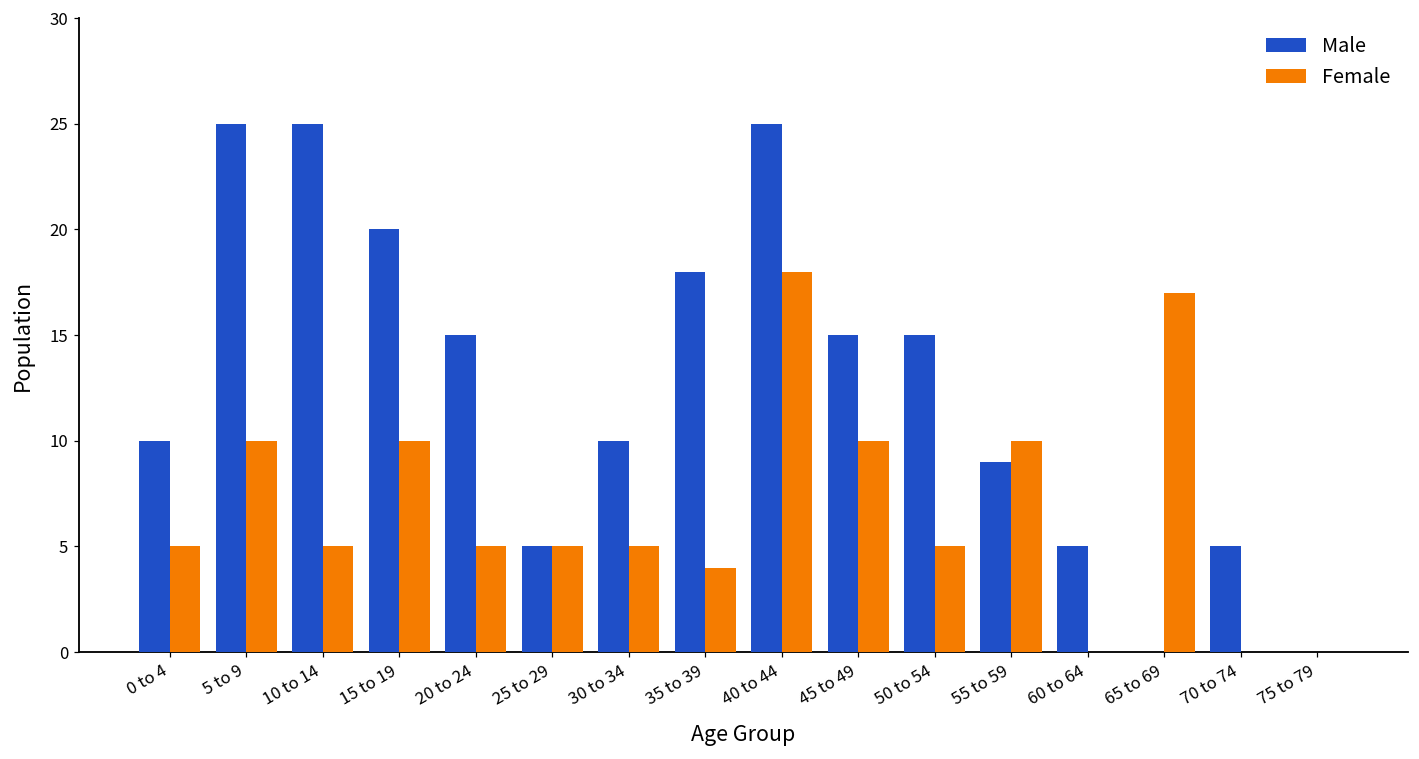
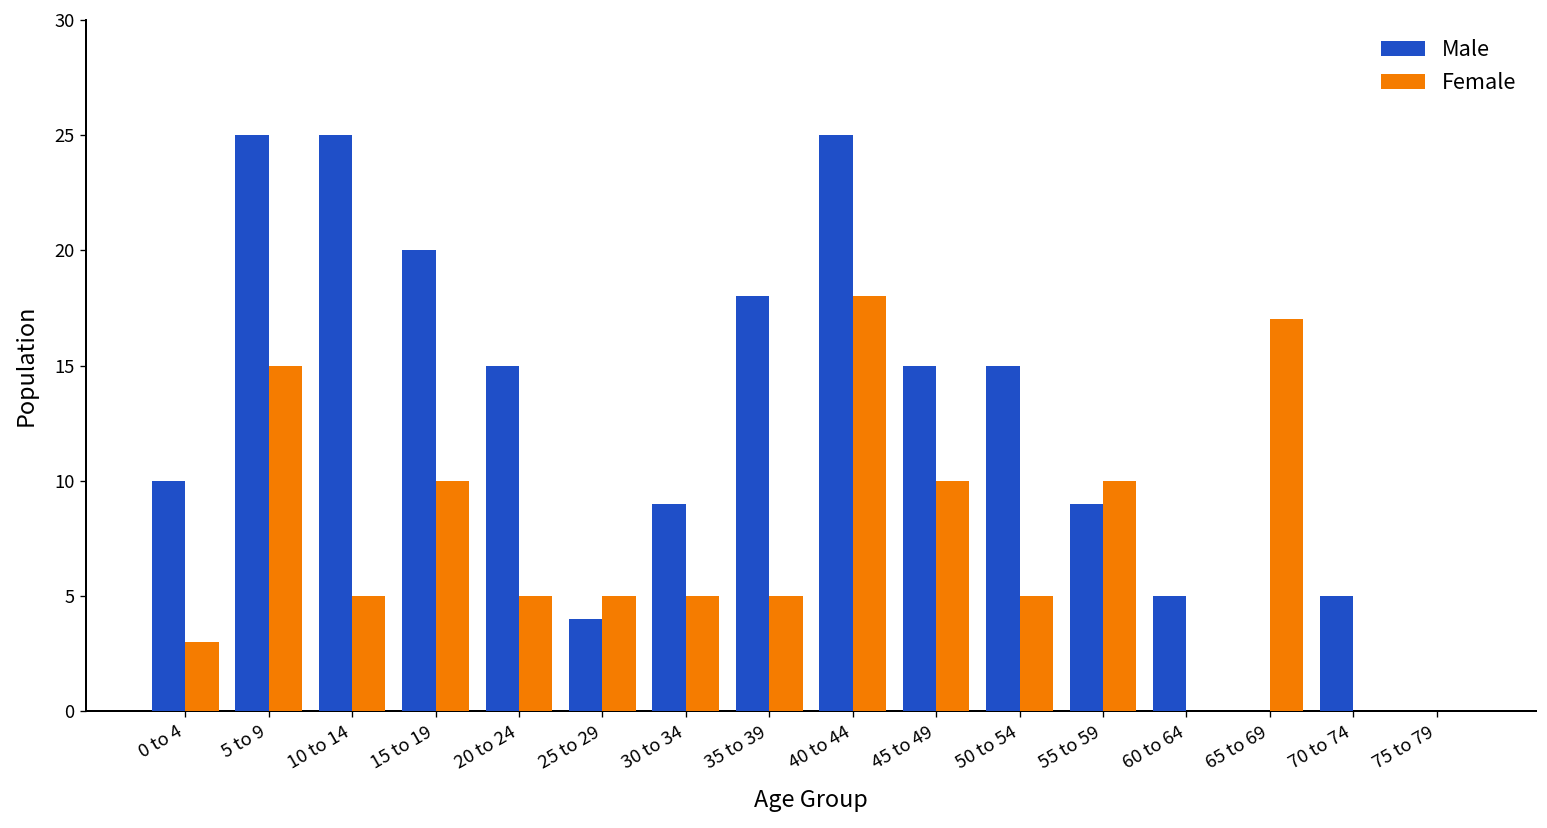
Female, 0 to 4: 5 -> 3
Female, 5 to 9: 10 -> 15
Male, 25 to 29: 5 -> 4
Male, 30 to 34: 10 -> 9
Female, 35 to 39: 4 -> 5
